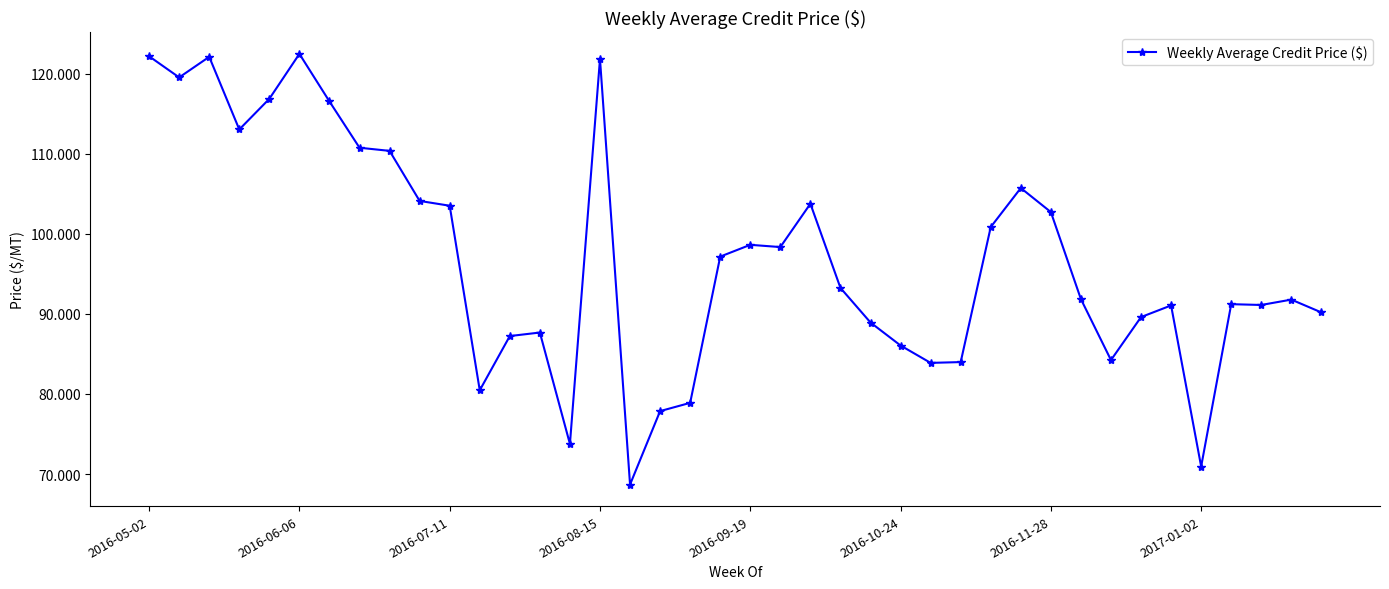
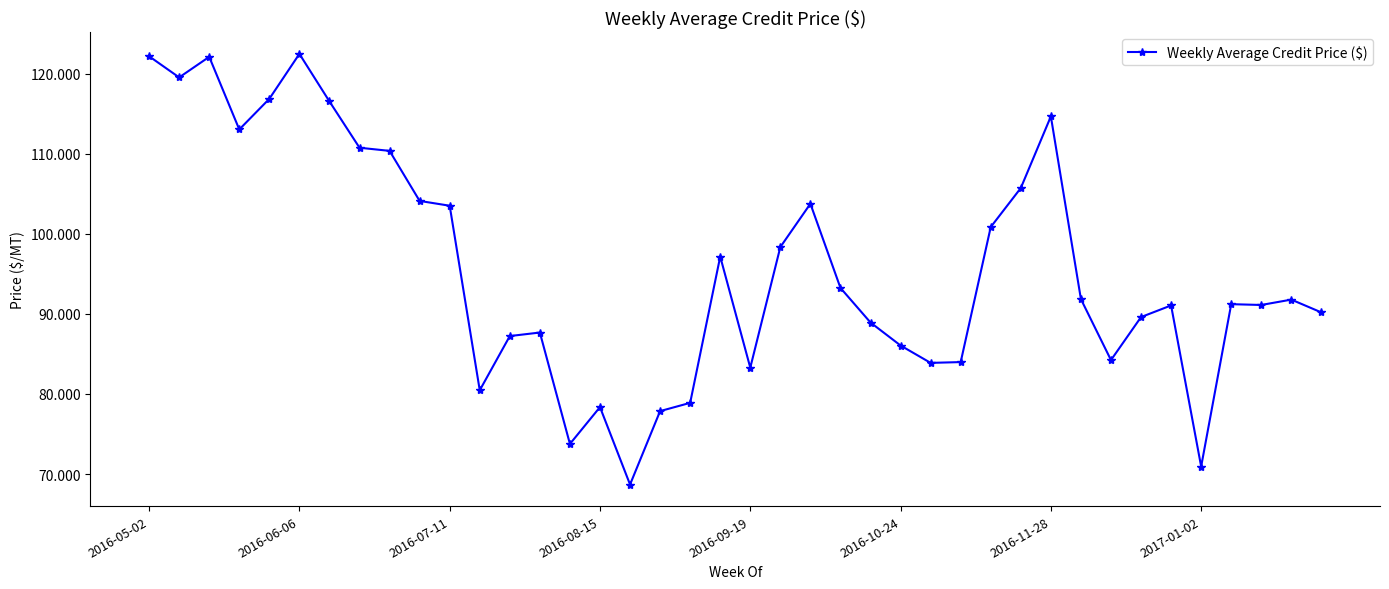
2016-08-15: 122 -> 78
2016-09-19: 99 -> 83
2016-11-28: 103 -> 115
